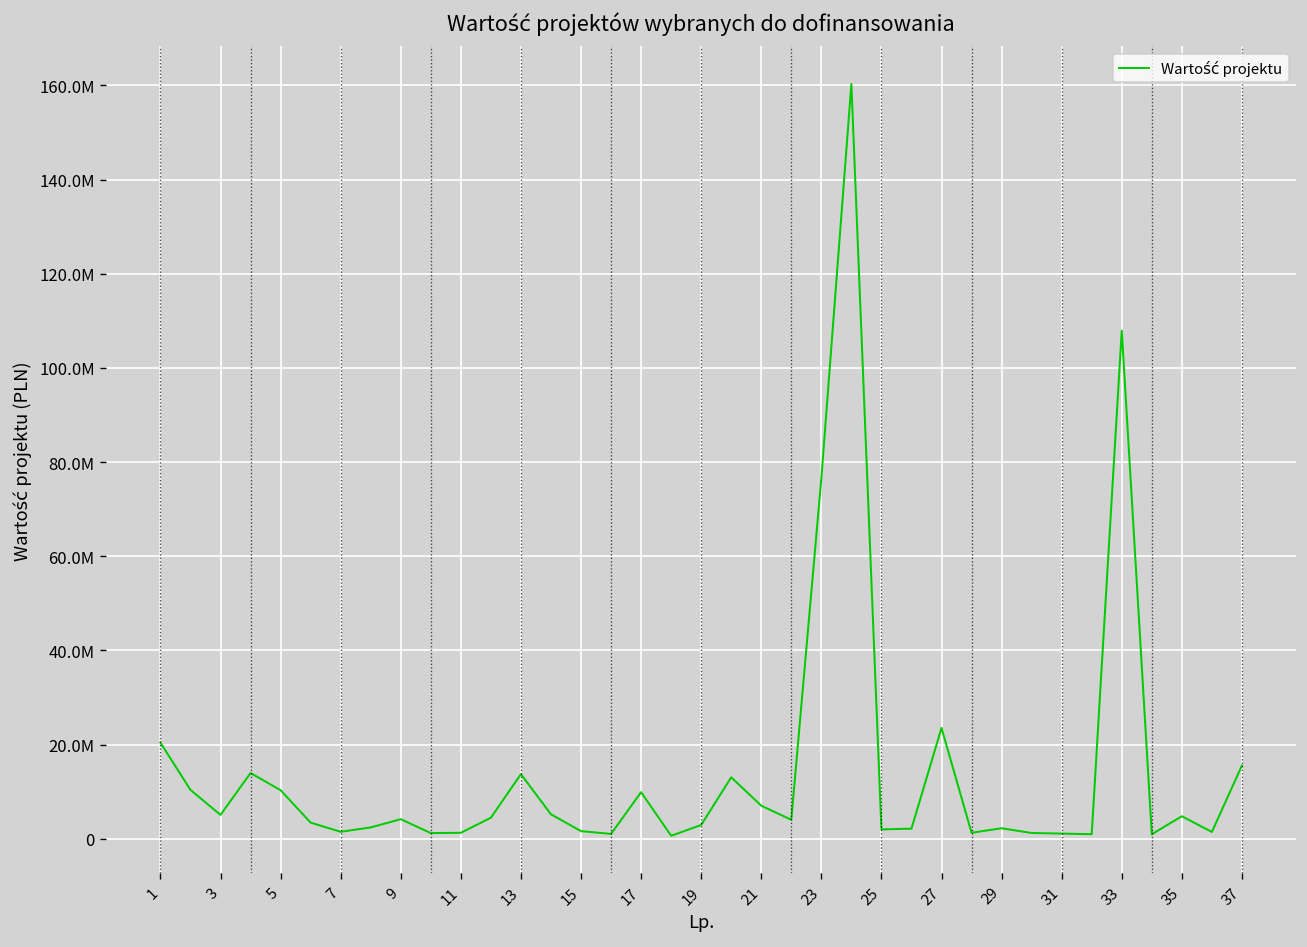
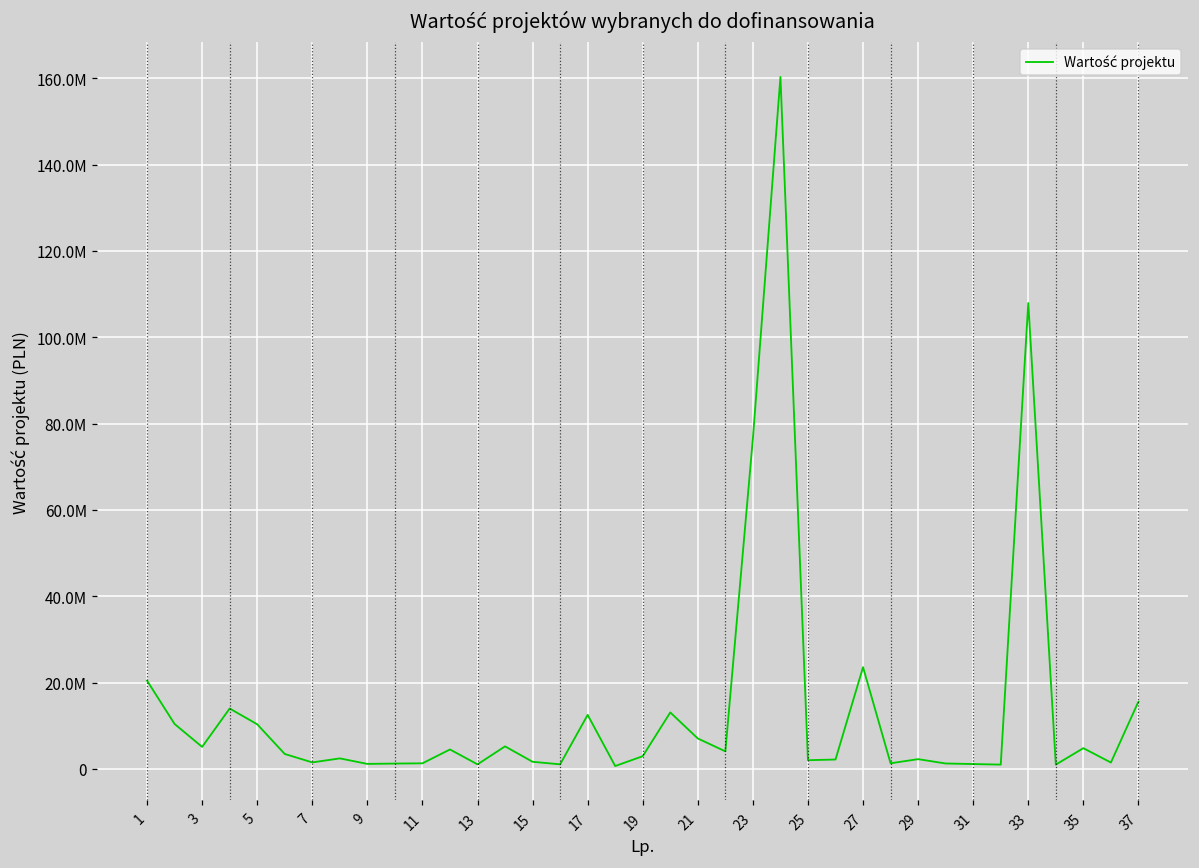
9: 4000000 -> 1000000
13: 14000000 -> 1000000
17: 10000000 -> 12000000
